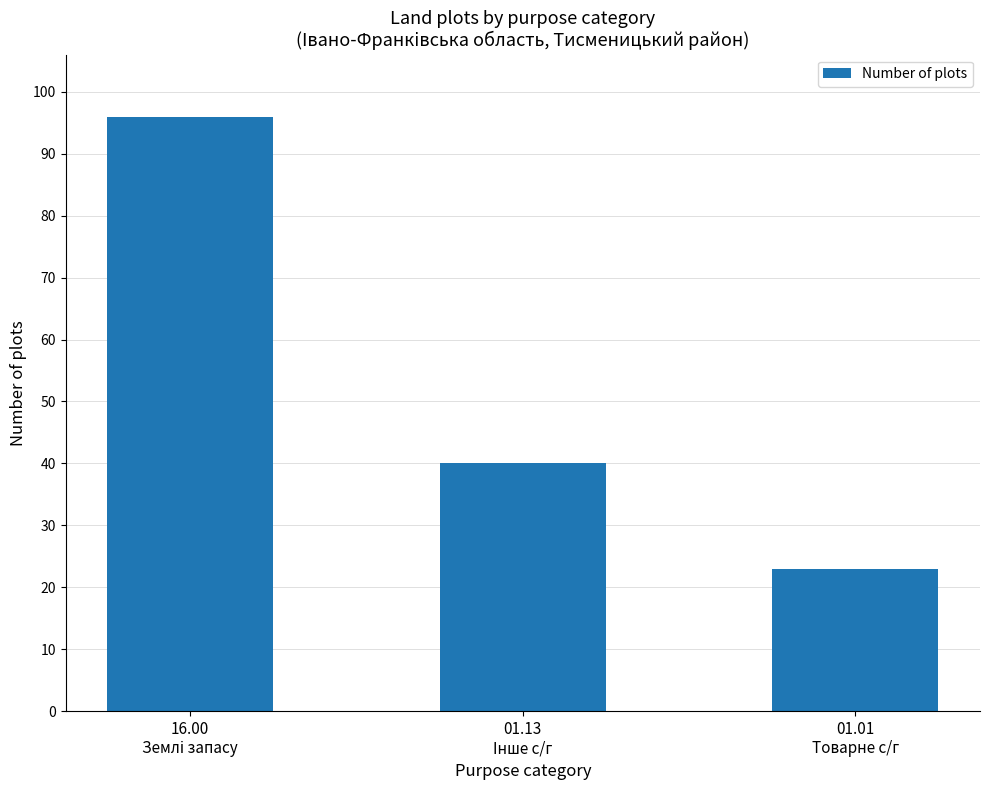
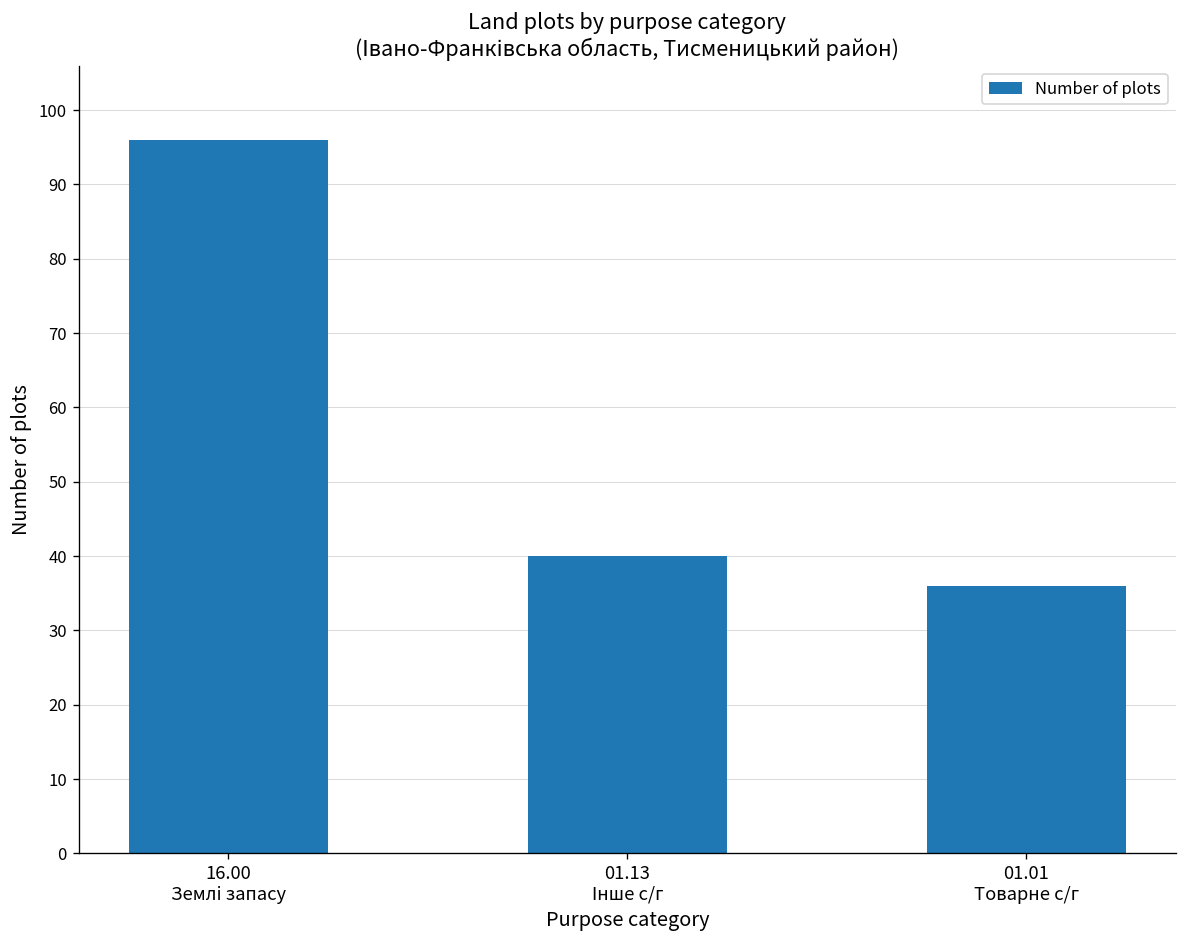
01.01 Товарне с/г: 23 -> 36
